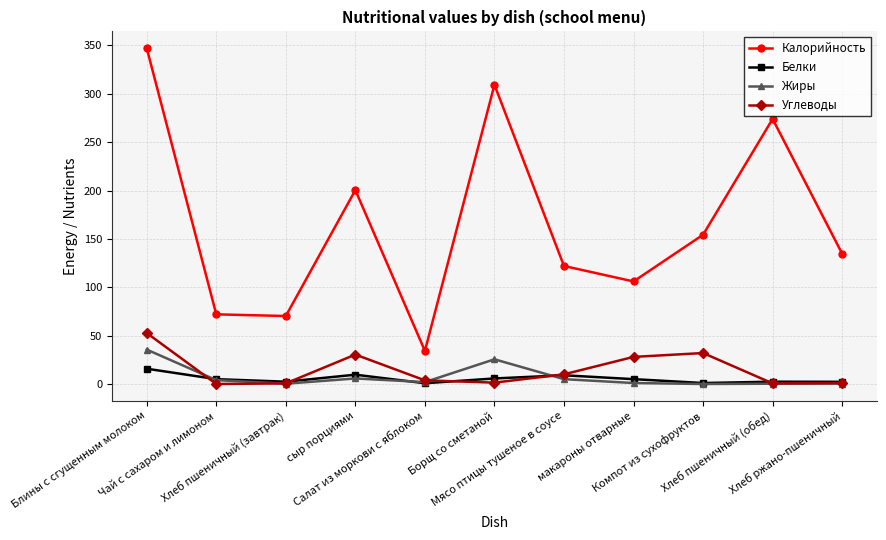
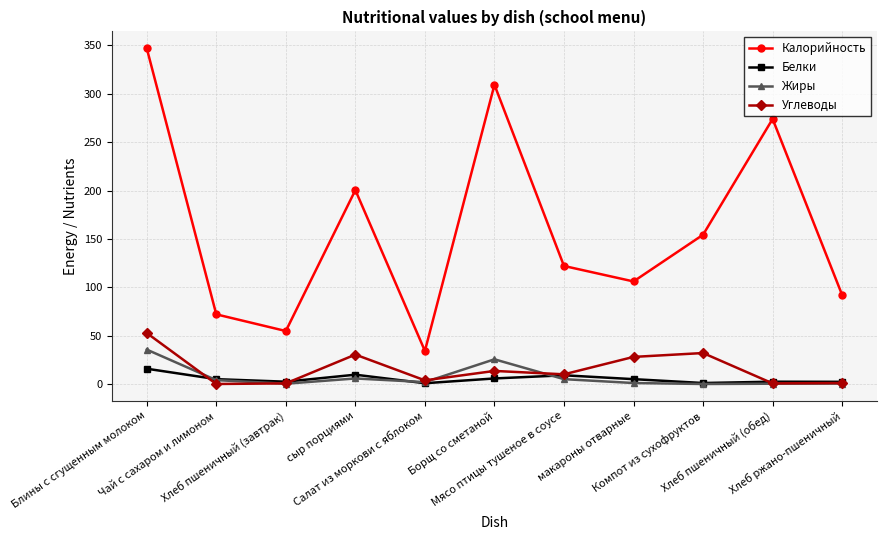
Калорийность, Хлеб пшеничный (завтрак): 70 -> 50
Углеводы, Борщ со сметаной: 0 -> 10
Калорийность, Хлеб ржано-пшеничный: 130 -> 90
